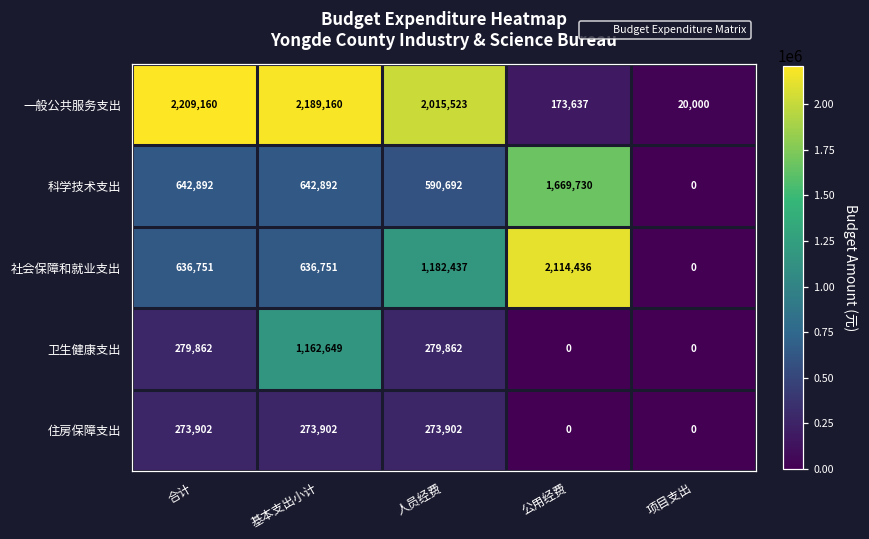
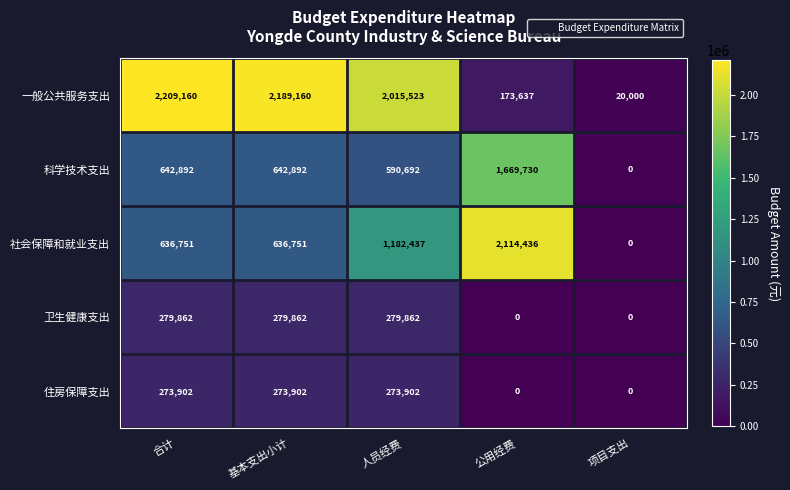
卫生健康支出, 基本支出小计: 1,162,649 -> 279,862
